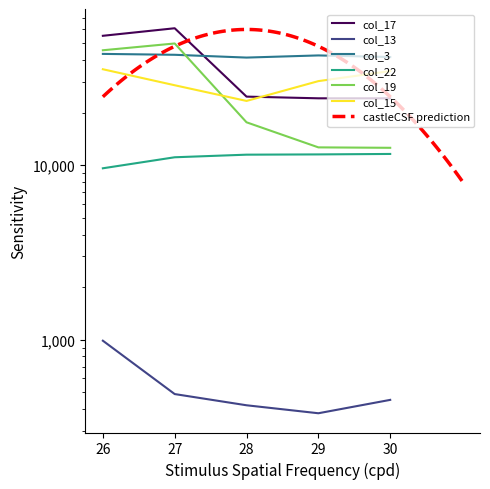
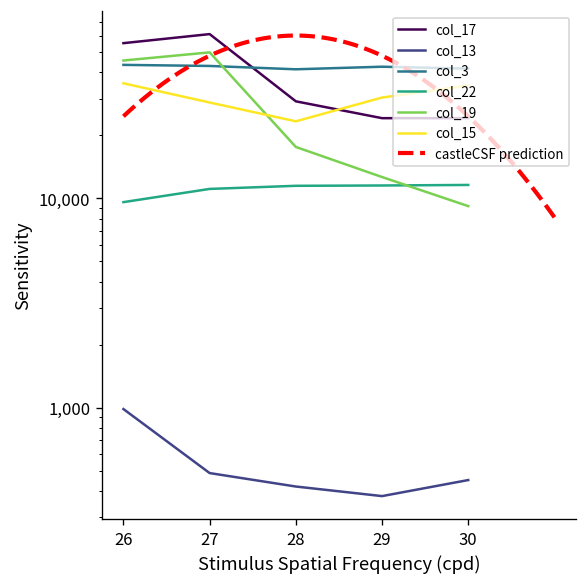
col_17, 28: 25,000 -> 29,000
col_19, 30: 13,000 -> 9,000
